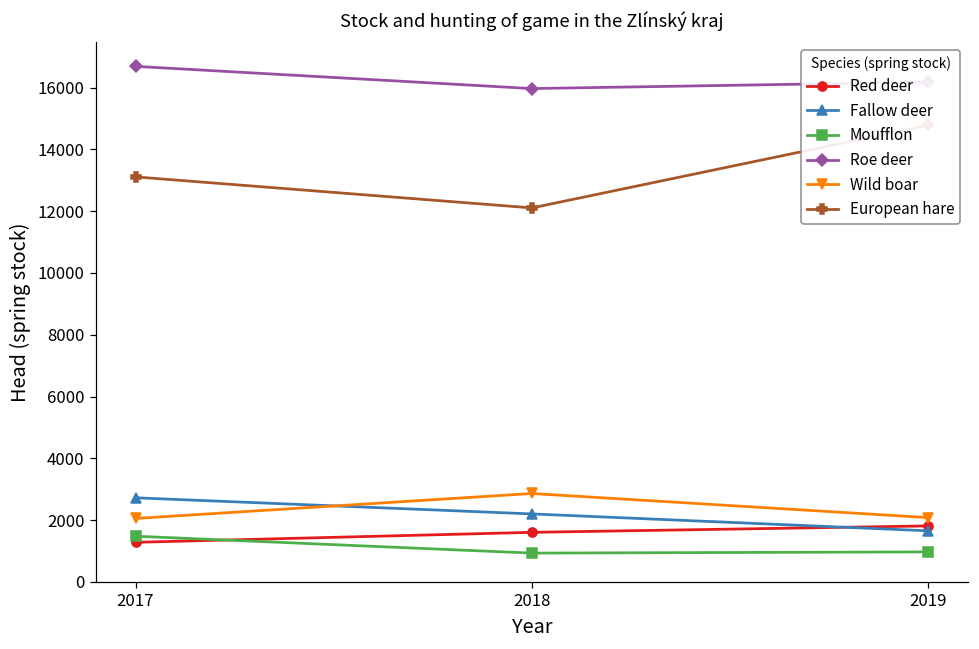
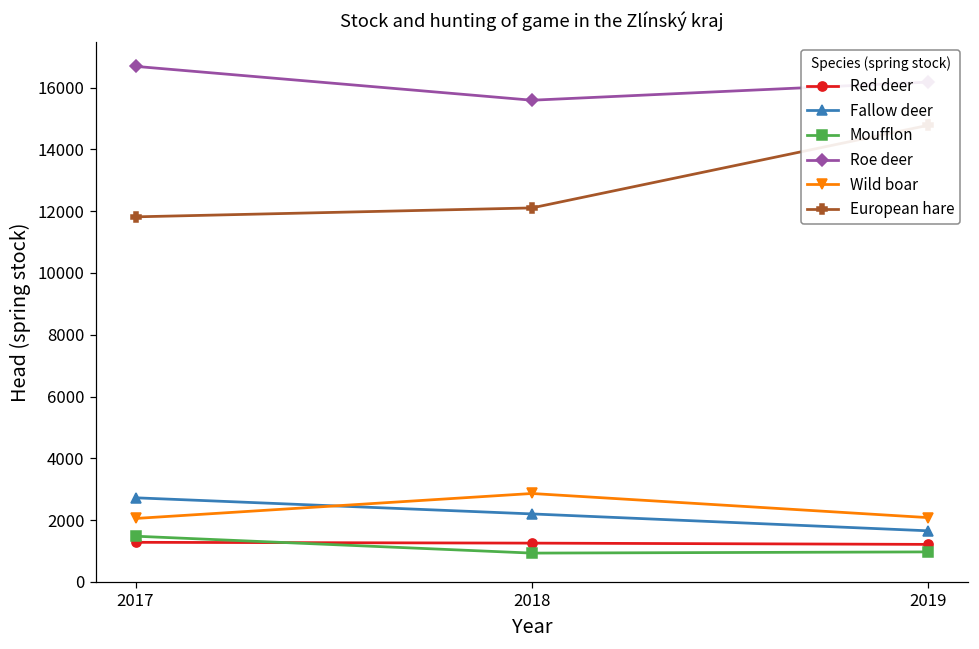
European hare, 2017: 13100 -> 11800
Red deer, 2018: 1600 -> 1300
Roe deer, 2018: 16000 -> 15600
Red deer, 2019: 1800 -> 1200
